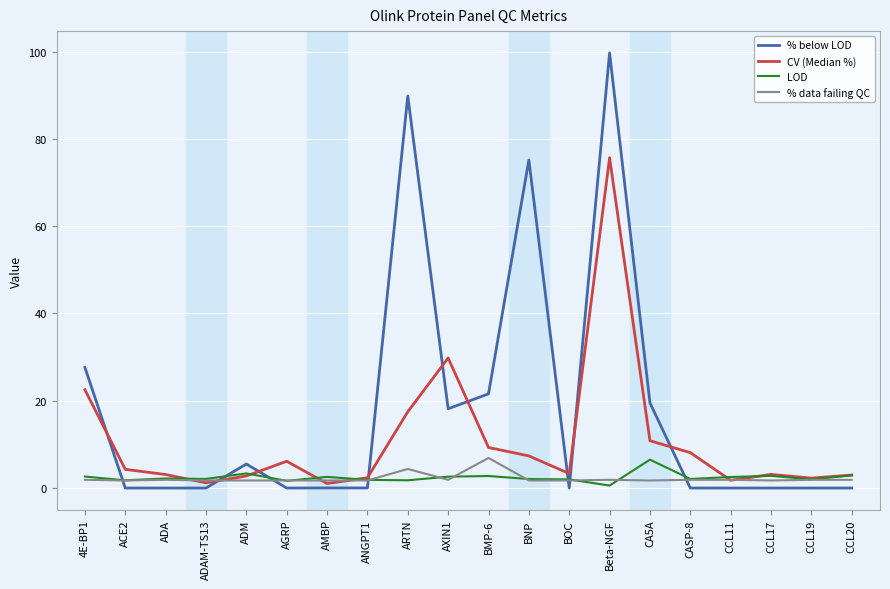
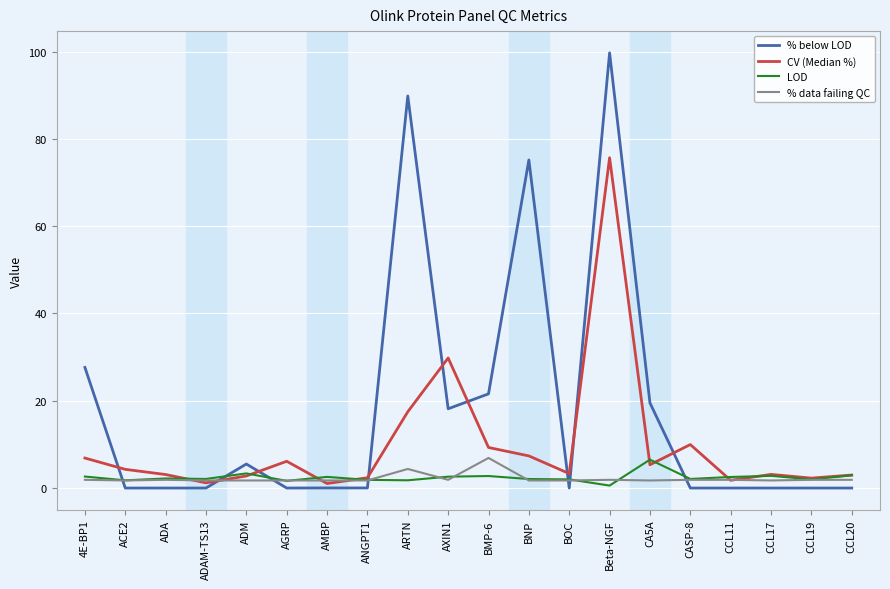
CV (Median %), 4E-BP1: 23 -> 7
CV (Median %), CA5A: 11 -> 5
CV (Median %), CASP-8: 8 -> 10
